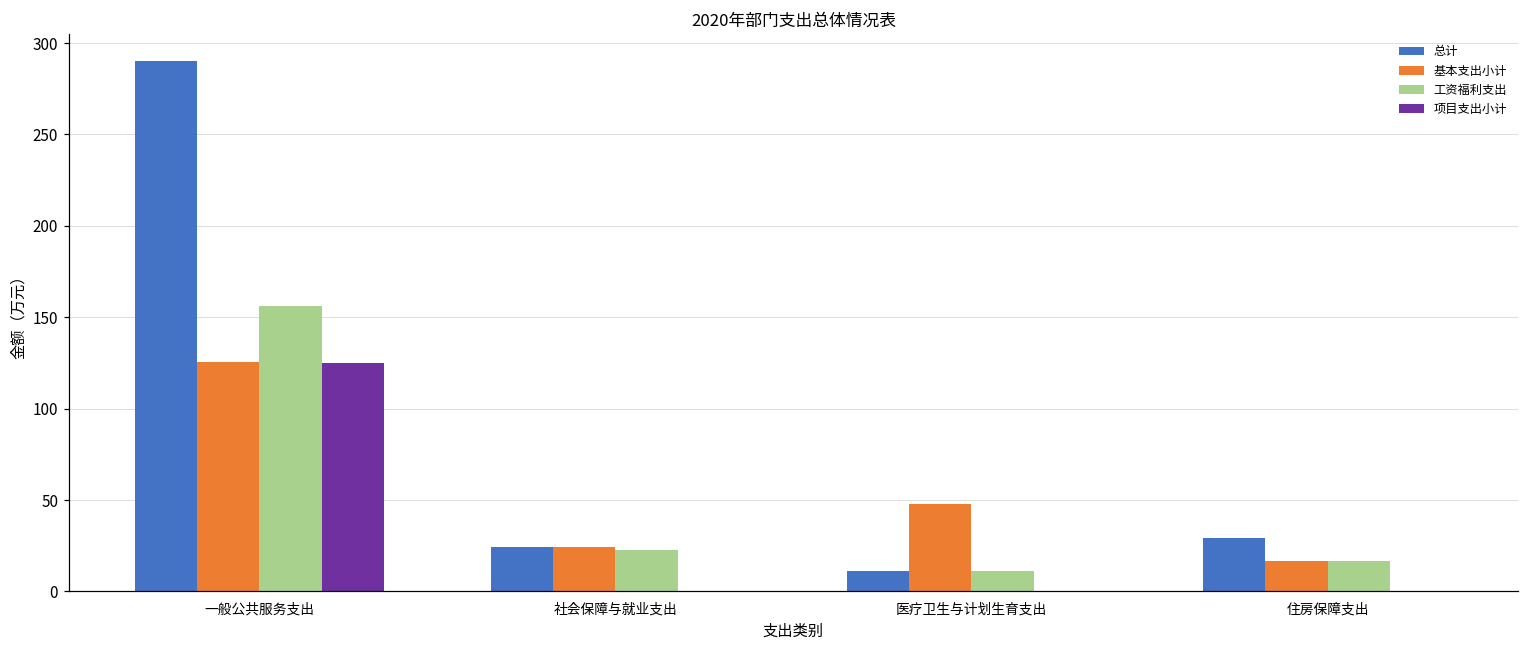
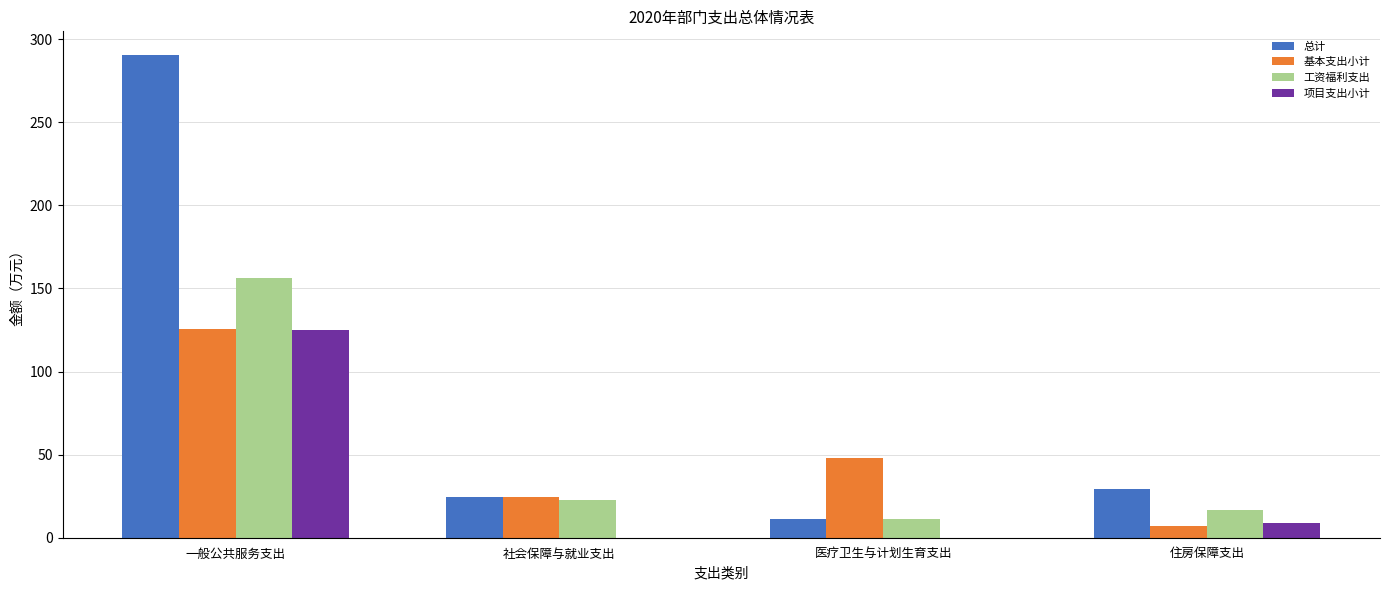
基本支出小计, 住房保障支出: 17 -> 7
项目支出小计, 住房保障支出: 0 -> 9
